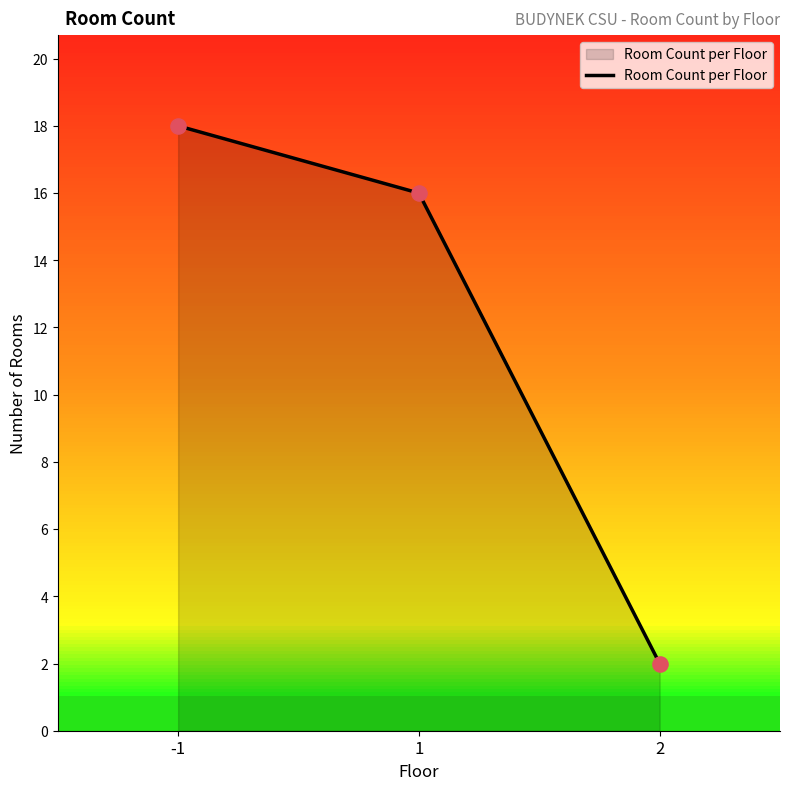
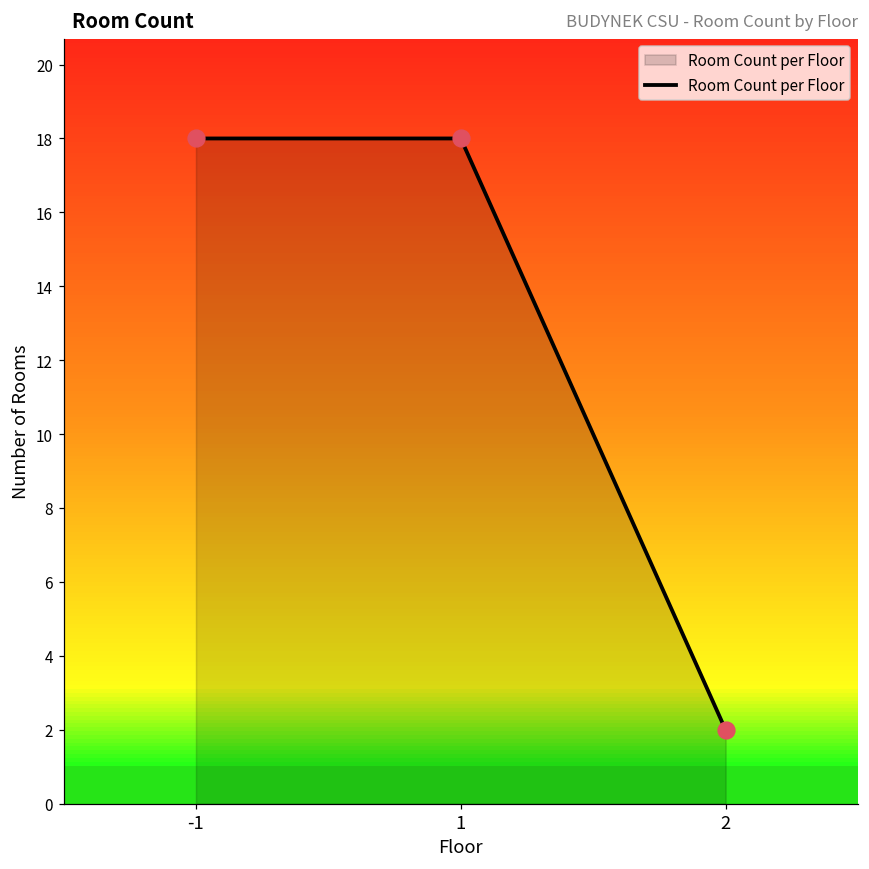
Room Count per Floor, 1: 16 -> 18
